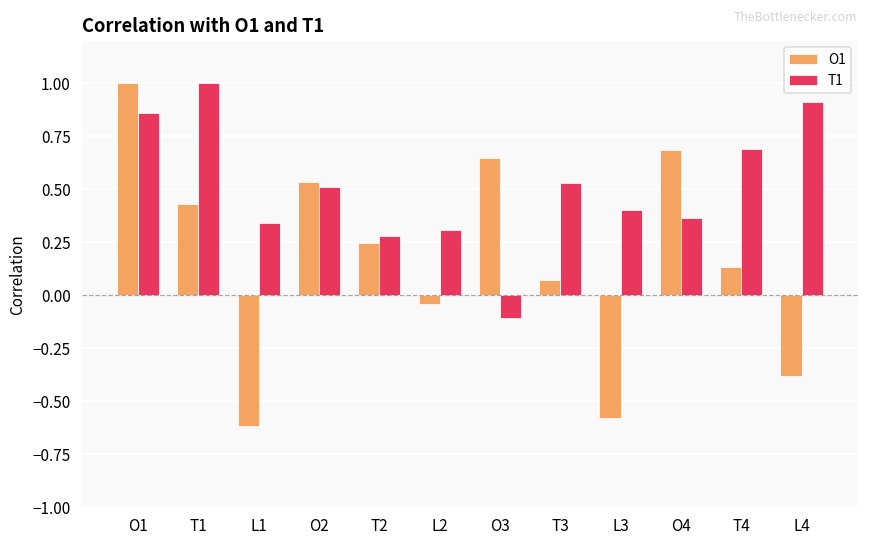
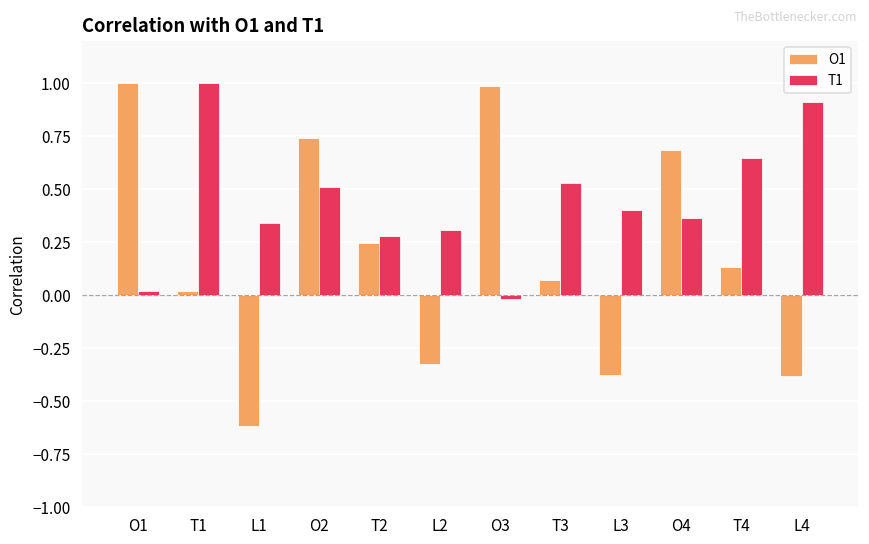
T1, O1: 0.86 -> 0.02
O1, T1: 0.43 -> 0.02
O1, O2: 0.53 -> 0.74
O1, L2: -0.05 -> -0.33
O1, O3: 0.65 -> 0.99
T1, O3: -0.11 -> -0.02
O1, L3: -0.58 -> -0.38
T1, T4: 0.69 -> 0.65
